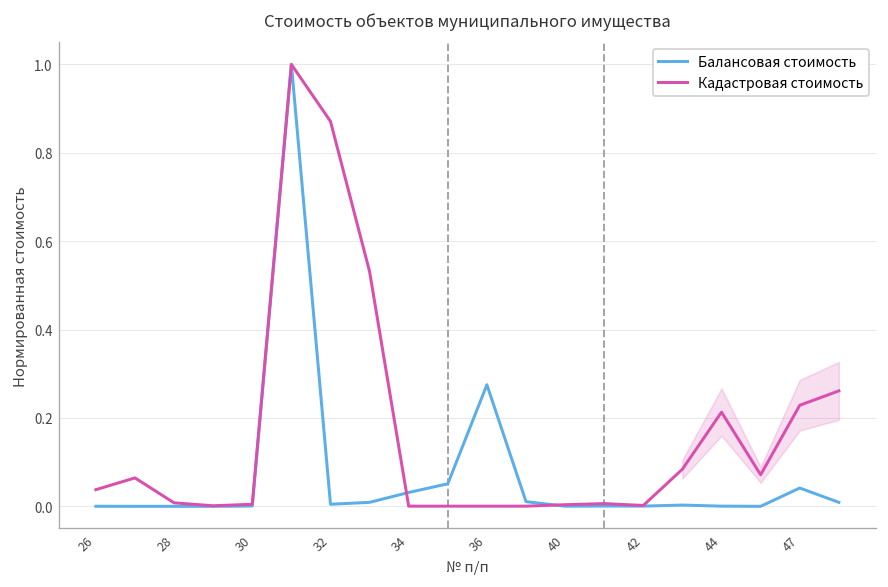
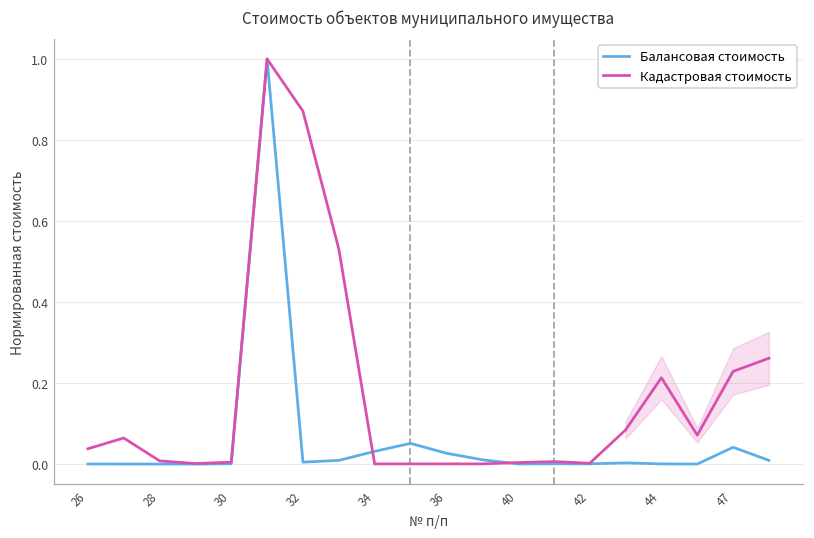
Балансовая стоимость, 36: 0.28 -> 0.03
